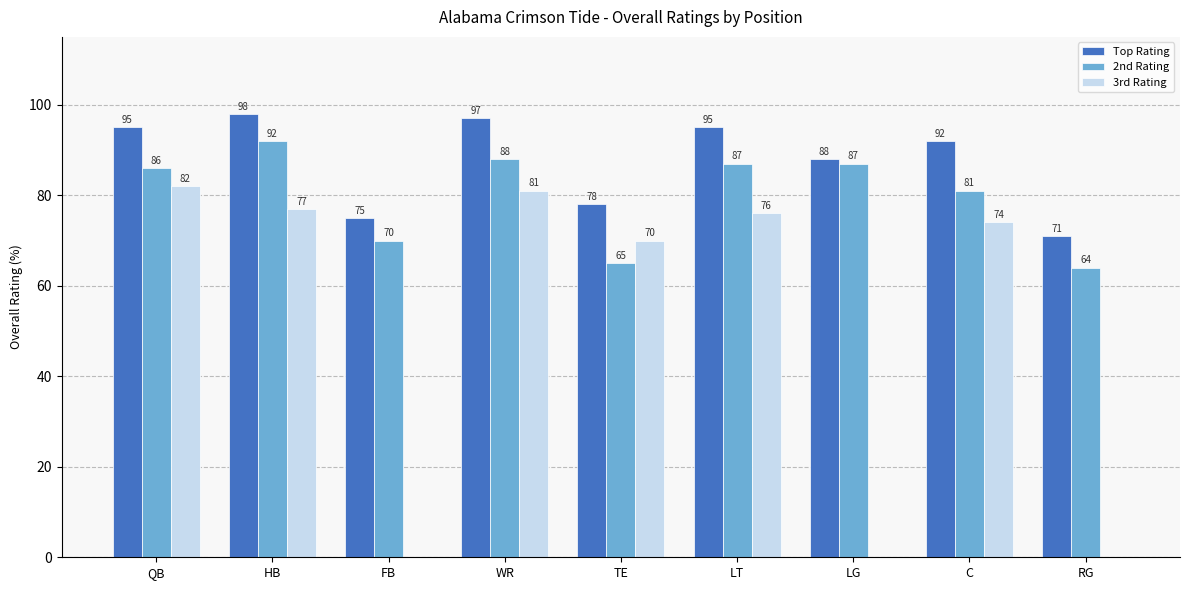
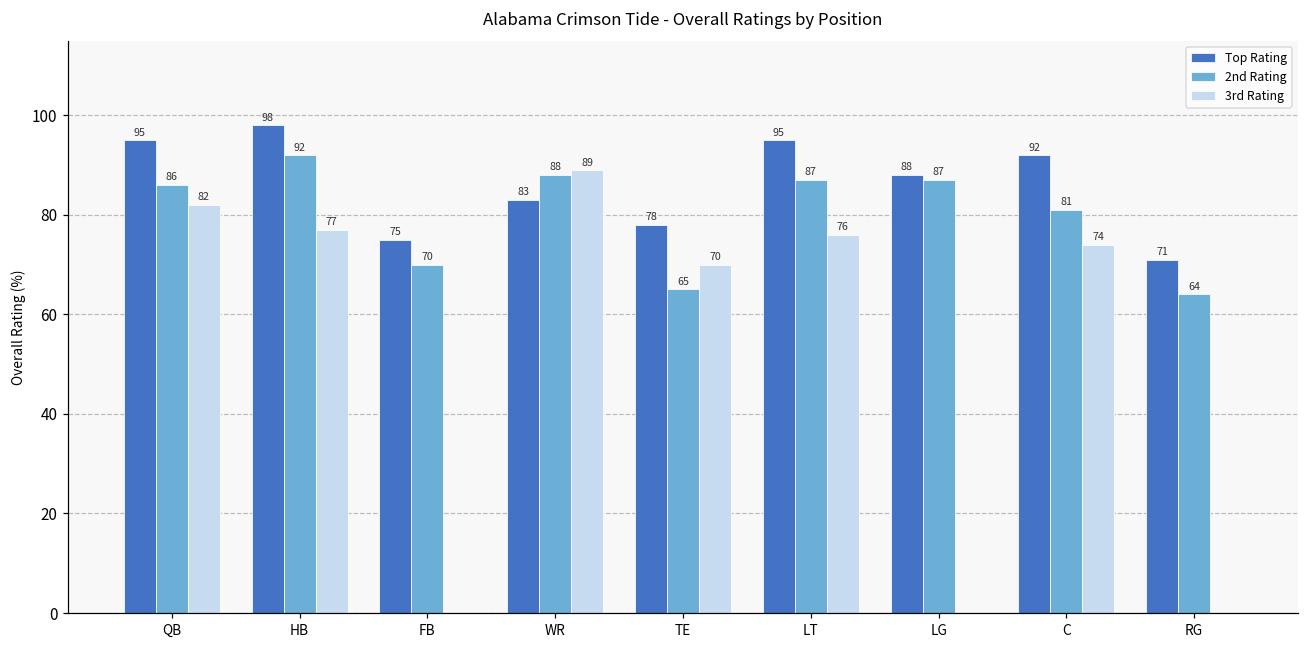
Top Rating, WR: 97 -> 83
3rd Rating, WR: 81 -> 89
